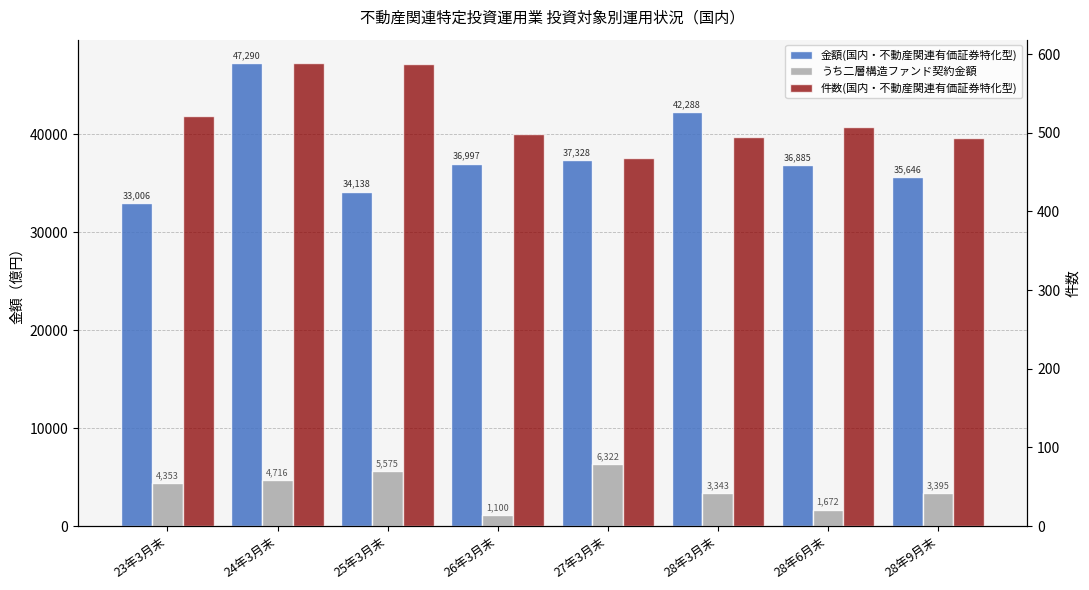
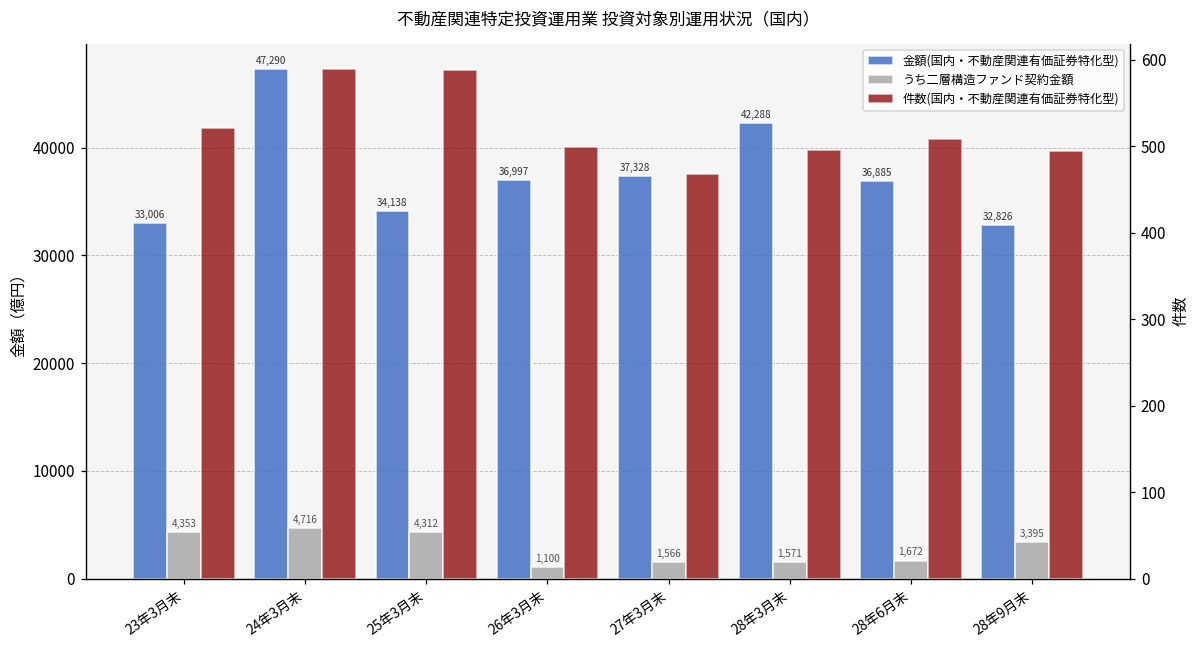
うち二層構造ファンド契約金額, 25年3月末: 5,575 -> 4,312
うち二層構造ファンド契約金額, 27年3月末: 6,322 -> 1,566
うち二層構造ファンド契約金額, 28年3月末: 3,343 -> 1,571
金額(国内・不動産関連有価証券特化型), 28年9月末: 35,646 -> 32,826
